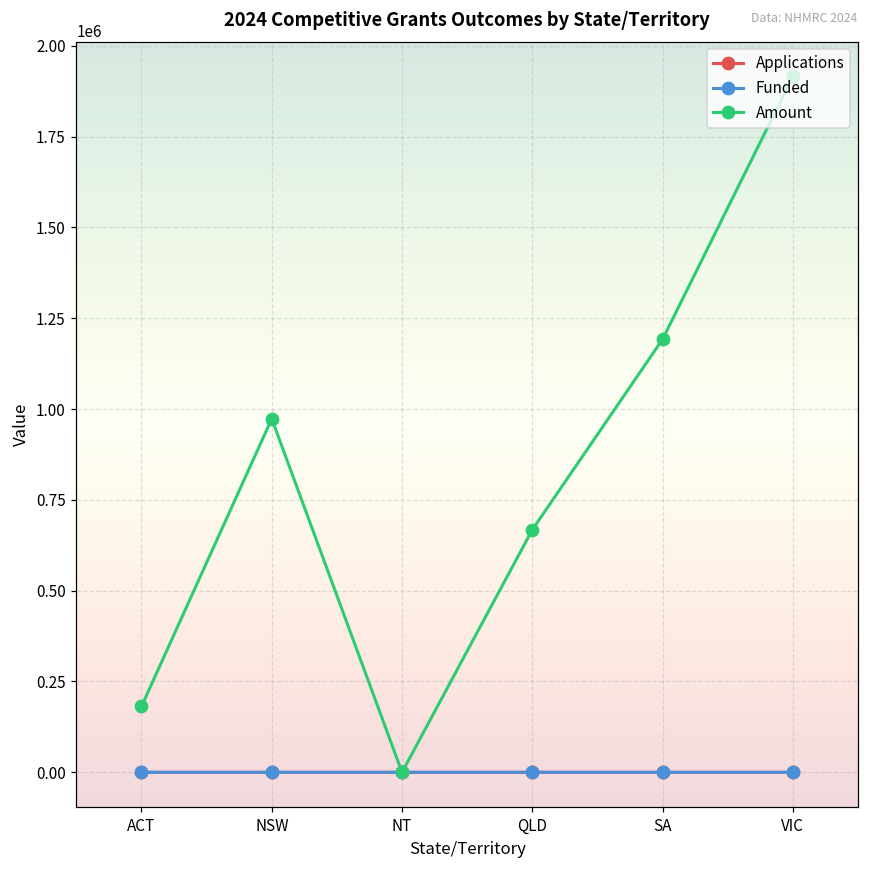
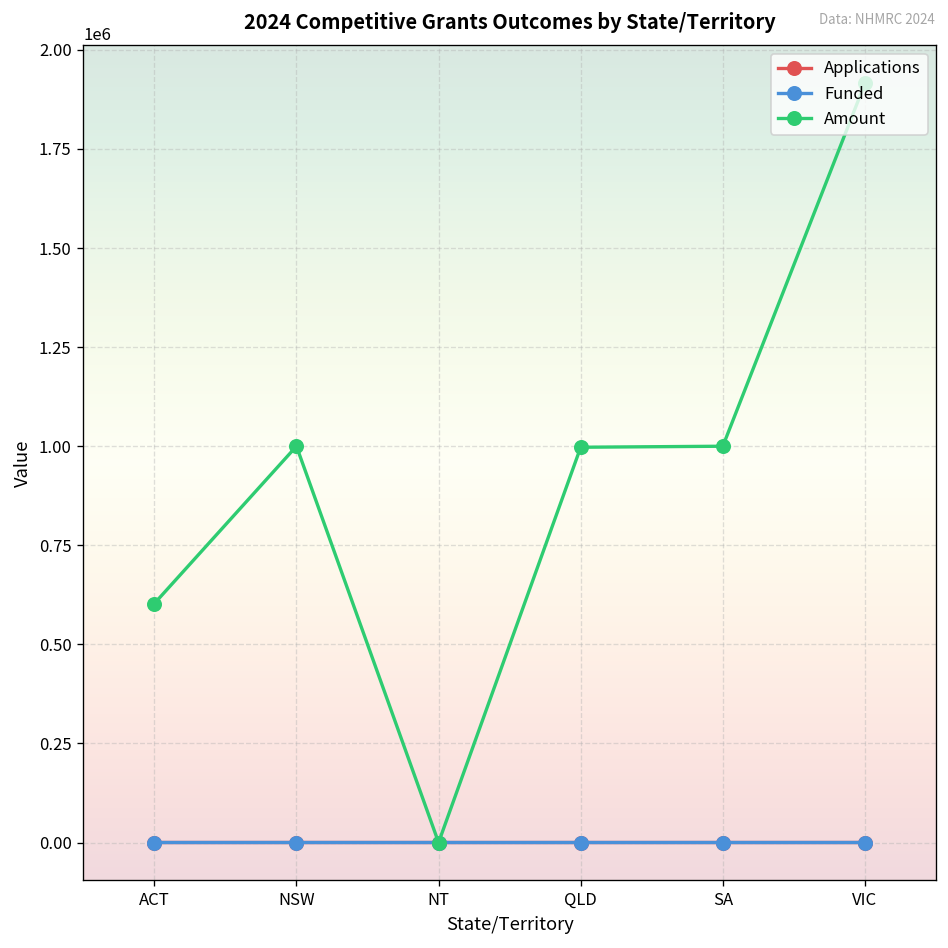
Amount, ACT: 180000 -> 600000
Amount, NSW: 970000 -> 1000000
Amount, QLD: 670000 -> 1000000
Amount, SA: 1190000 -> 1000000
